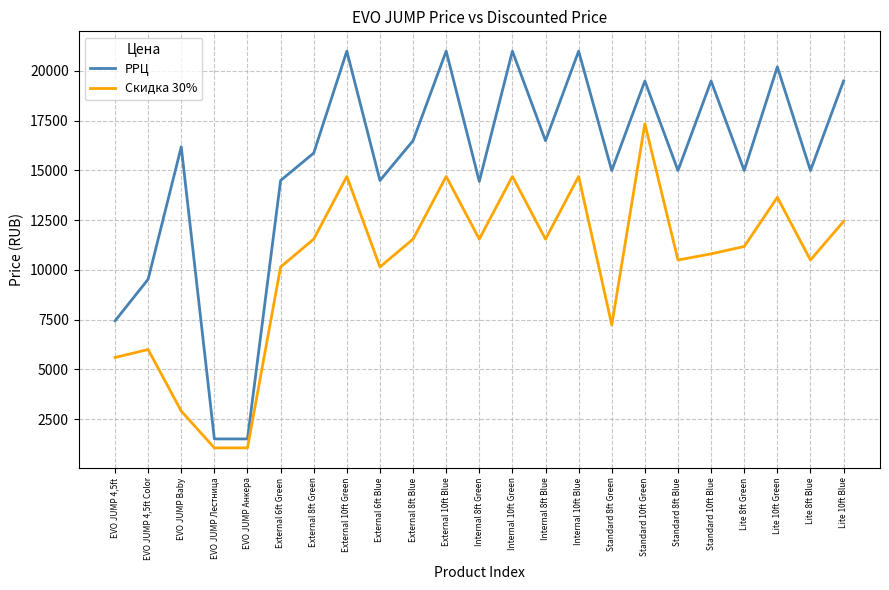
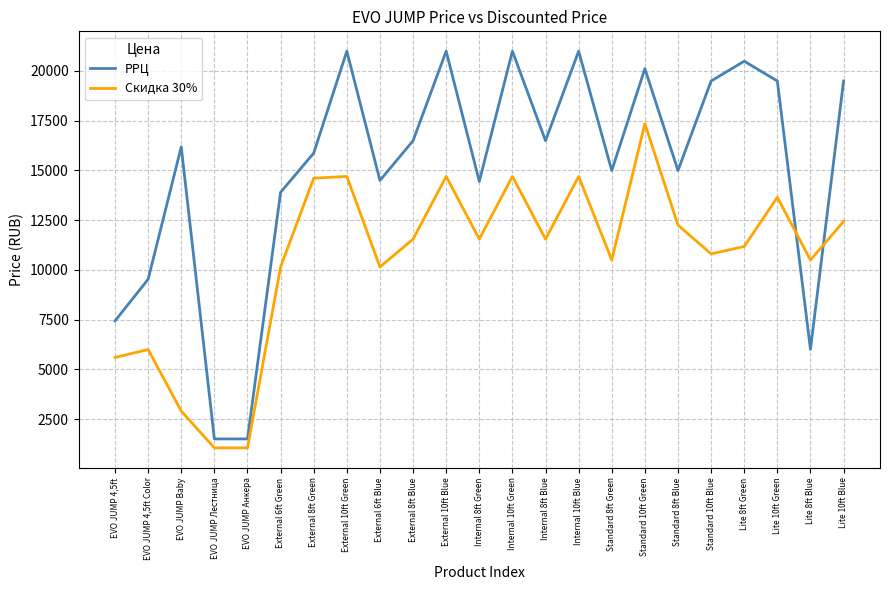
РРЦ, External 6ft Green: 14500 -> 13900
Скидка 30%, External 8ft Green: 11500 -> 14600
Скидка 30%, Standard 8ft Green: 7200 -> 10500
РРЦ, Standard 10ft Green: 19500 -> 20100
Скидка 30%, Standard 8ft Blue: 10500 -> 12200
РРЦ, Lite 8ft Green: 15000 -> 20500
РРЦ, Lite 10ft Green: 20200 -> 19500
РРЦ, Lite 8ft Blue: 15000 -> 6000
